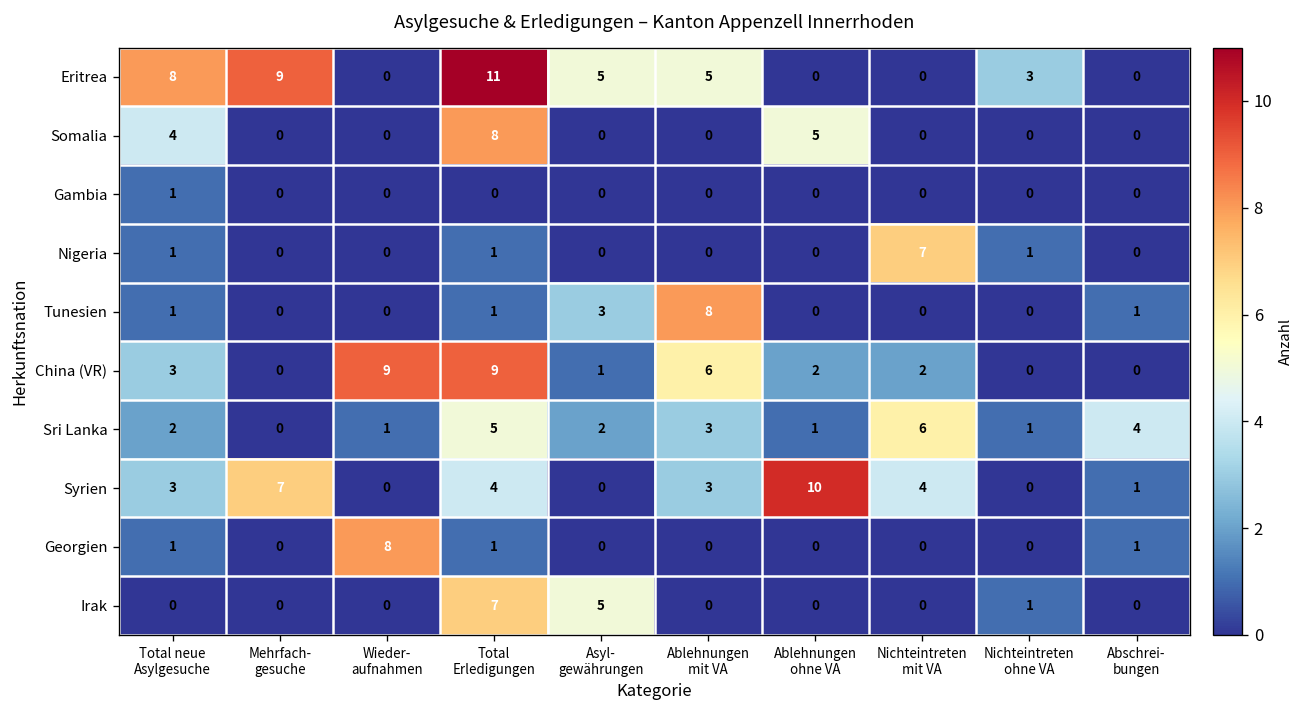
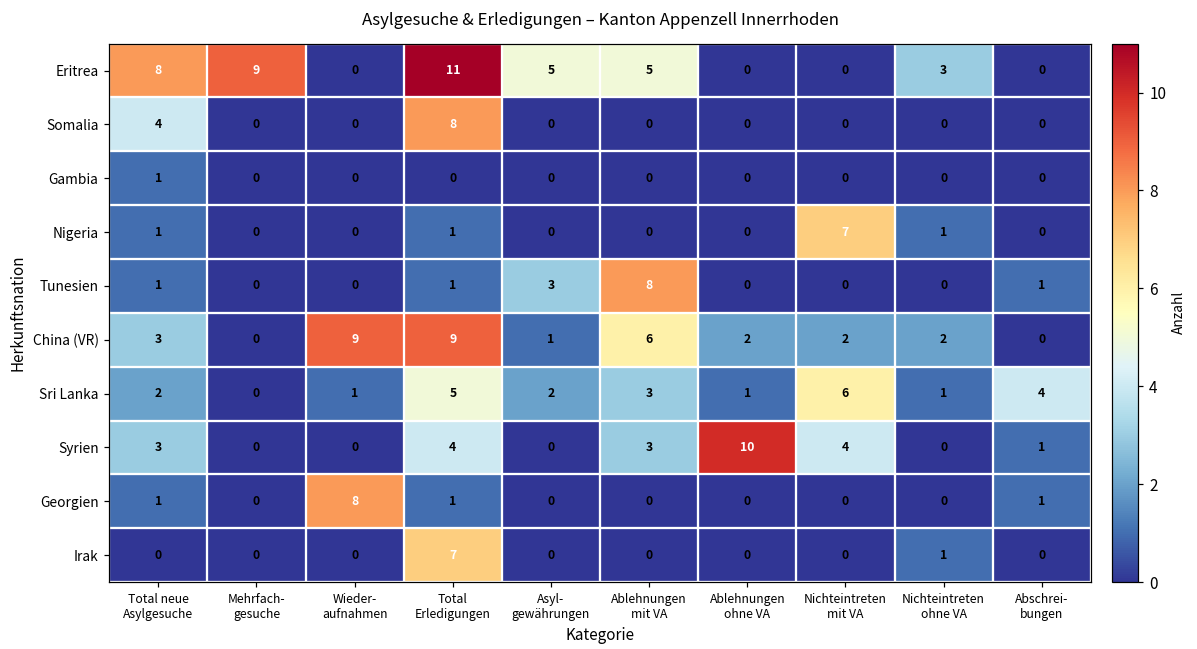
Somalia, Ablehnungen ohne VA: 5 -> 0
China (VR), Nichteintreten ohne VA: 0 -> 2
Syrien, Mehrfach- gesuche: 7 -> 0
Irak, Asyl- gewährungen: 5 -> 0
